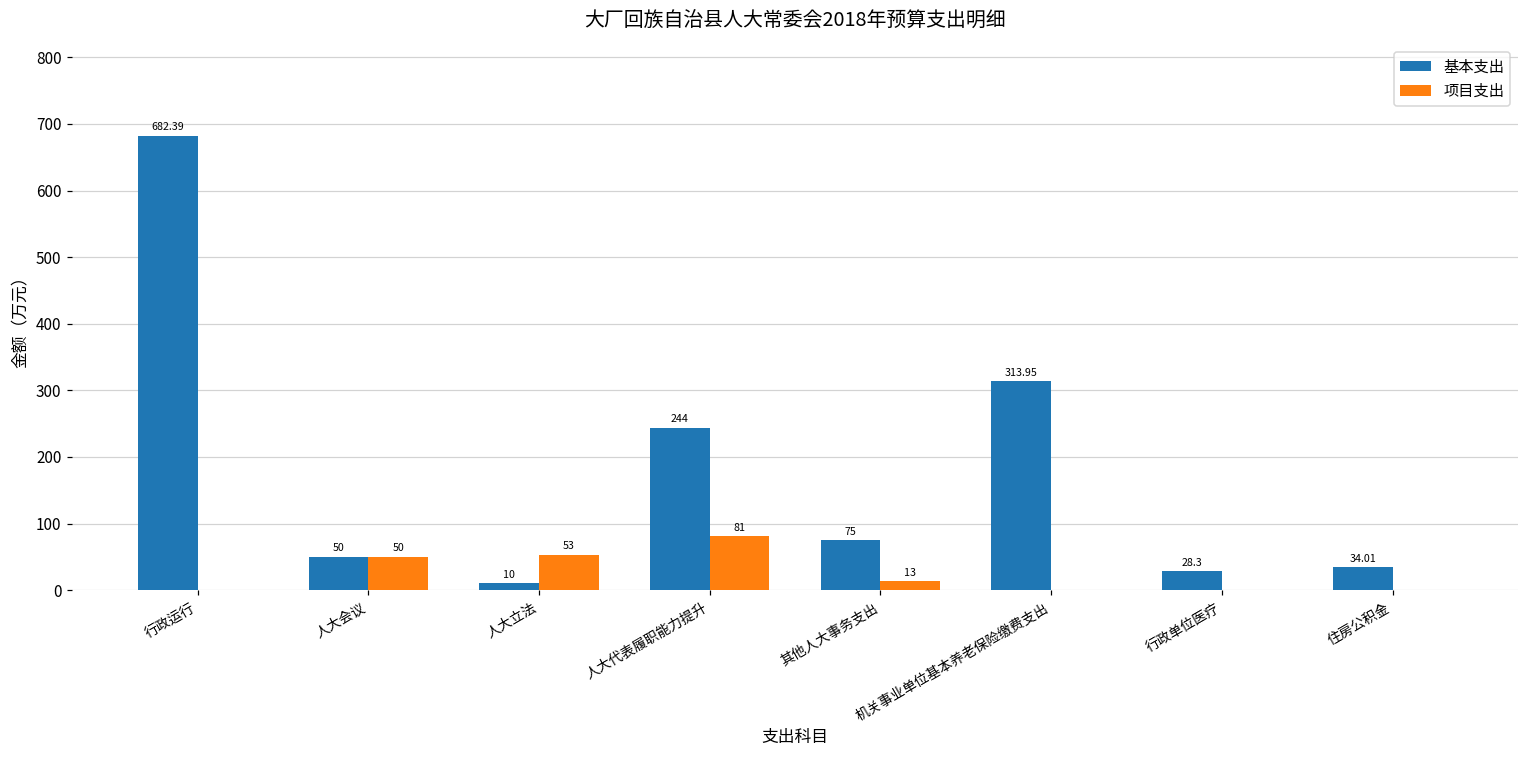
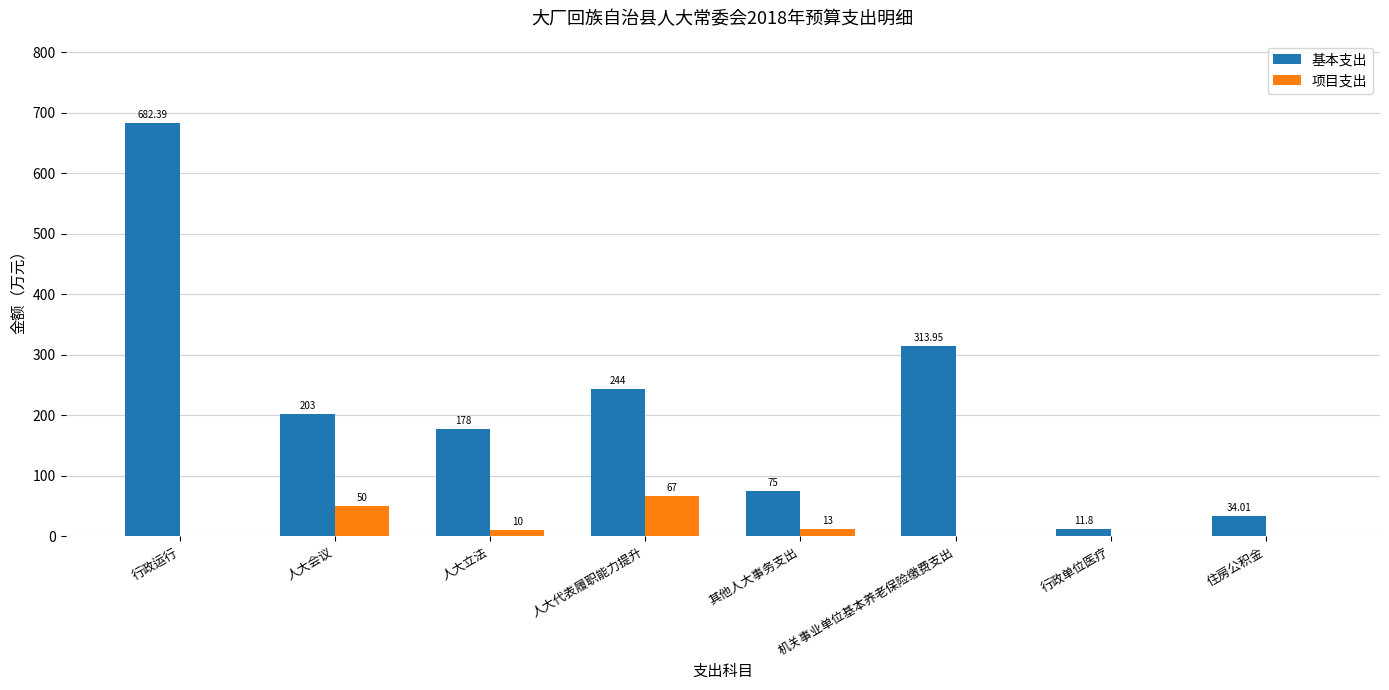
基本支出, 人大会议: 50 -> 203
基本支出, 人大立法: 10 -> 178
项目支出, 人大立法: 53 -> 10
项目支出, 人大代表履职能力提升: 81 -> 67
基本支出, 行政单位医疗: 28.3 -> 11.8
